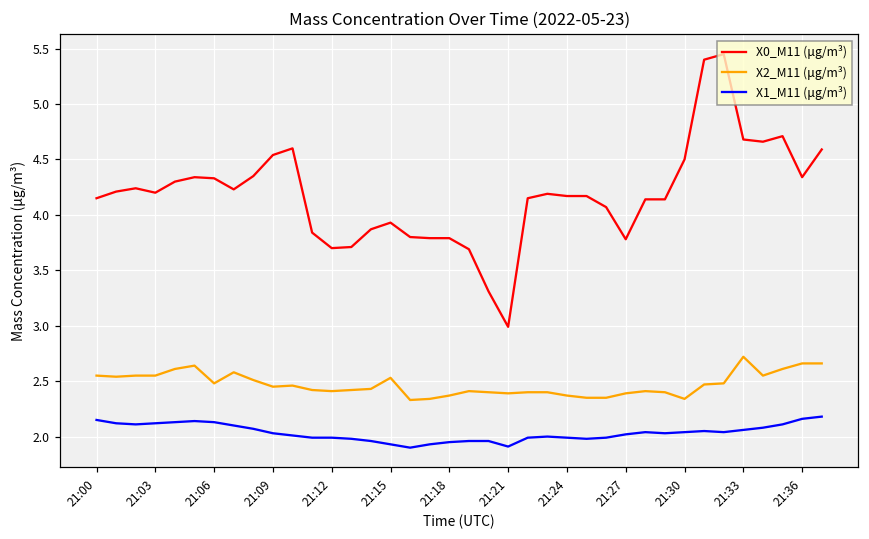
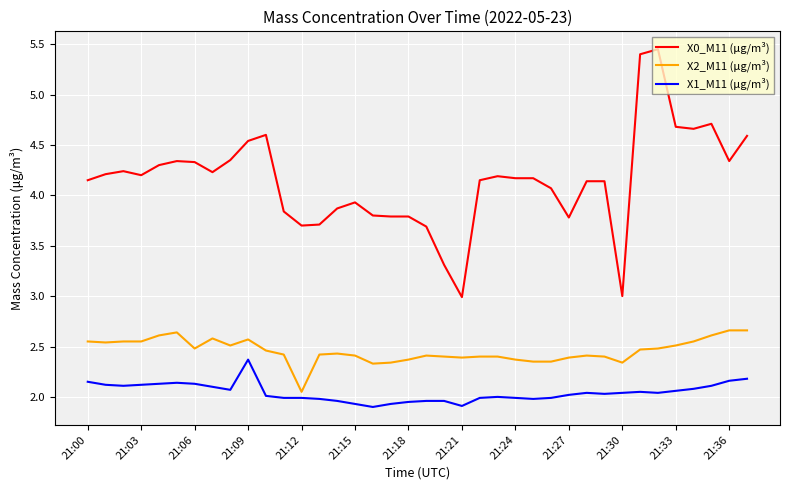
X2_M11 (μg/m³), 21:09: 2.45 -> 2.57
X1_M11 (μg/m³), 21:09: 2.03 -> 2.37
X2_M11 (μg/m³), 21:12: 2.41 -> 2.05
X2_M11 (μg/m³), 21:15: 2.53 -> 2.41
X0_M11 (μg/m³), 21:30: 4.5 -> 3.0
X2_M11 (μg/m³), 21:33: 2.72 -> 2.51
